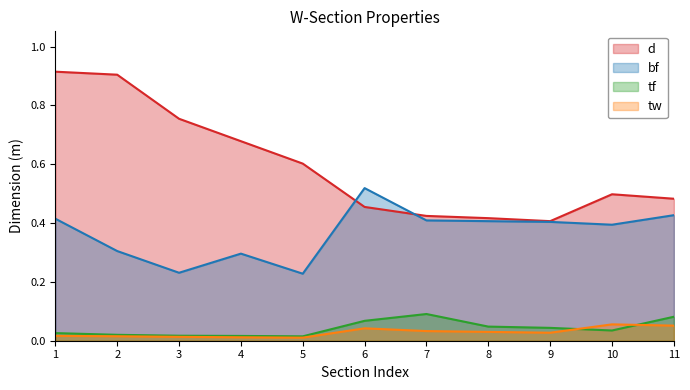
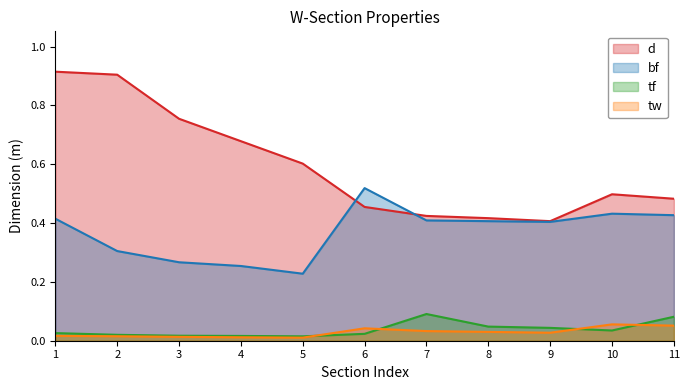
bf, 3: 0.23 -> 0.27
bf, 4: 0.30 -> 0.25
tf, 6: 0.07 -> 0.02
bf, 10: 0.39 -> 0.43
